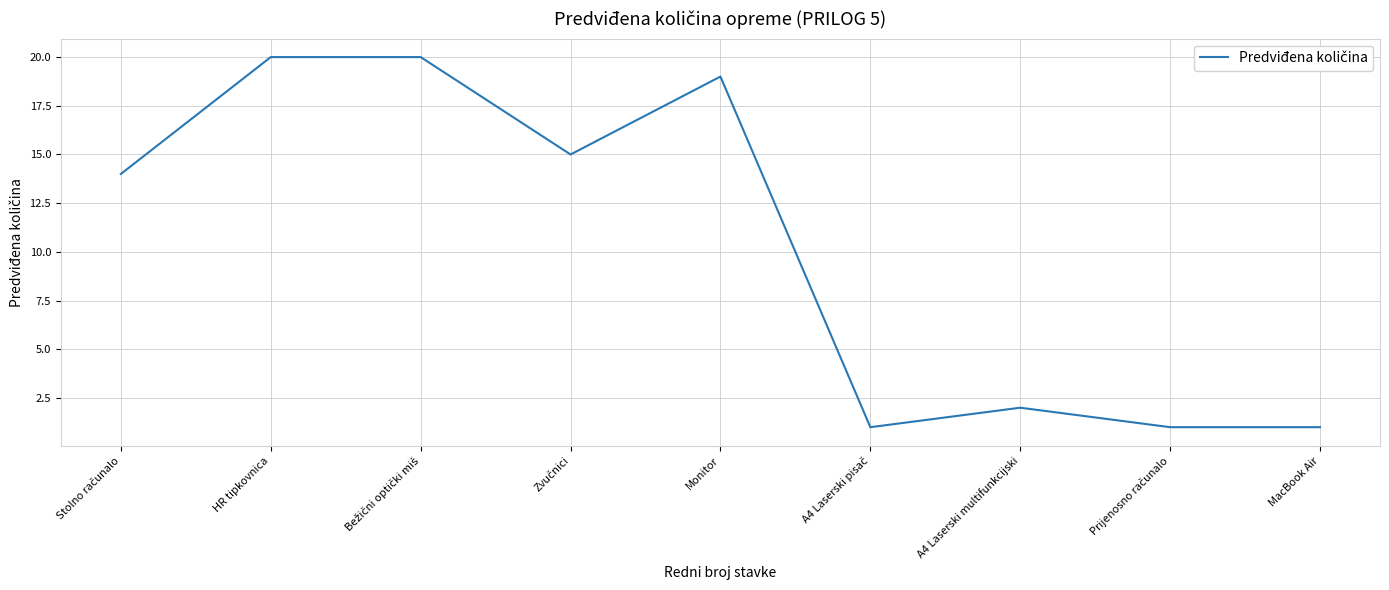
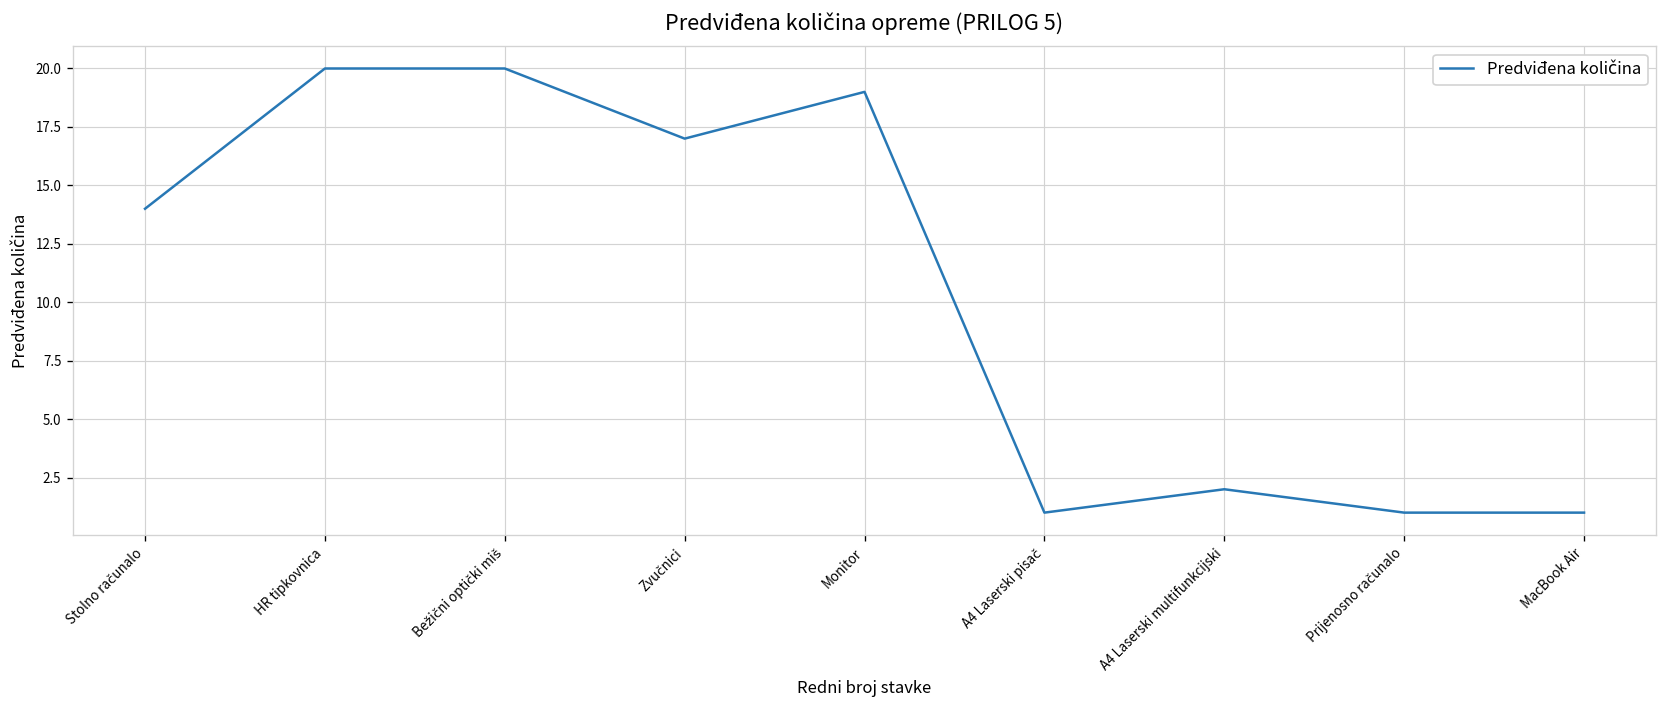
Zvučnici: 15 -> 17
